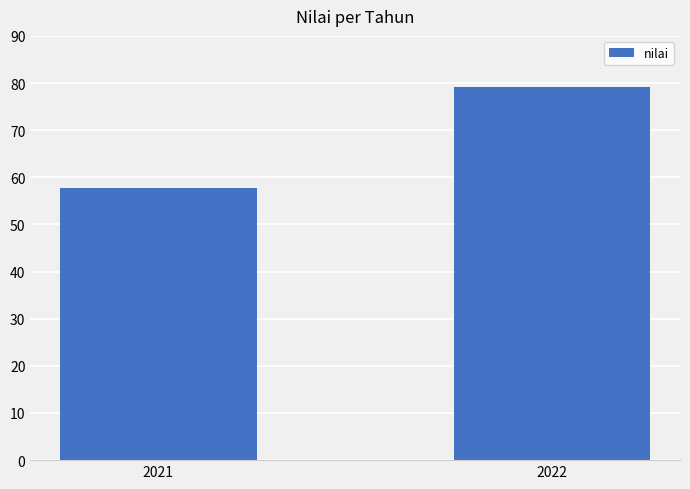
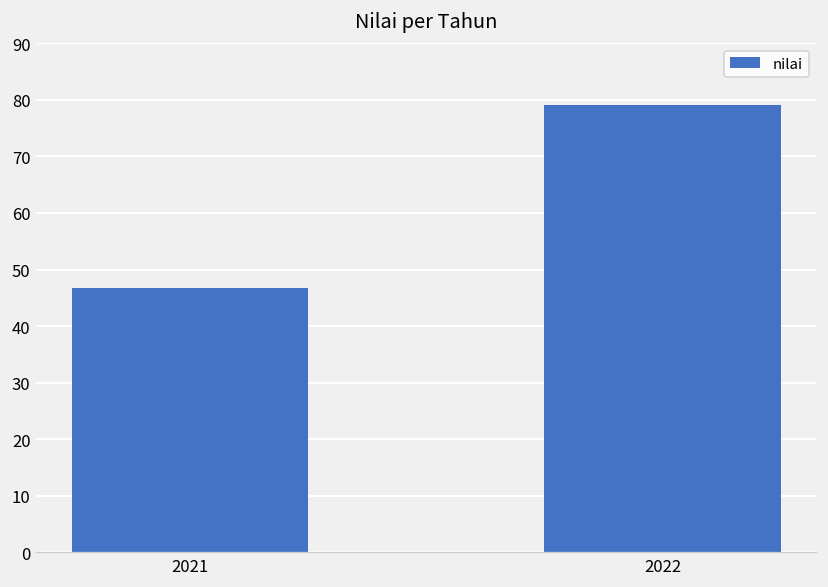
2021: 58 -> 47
